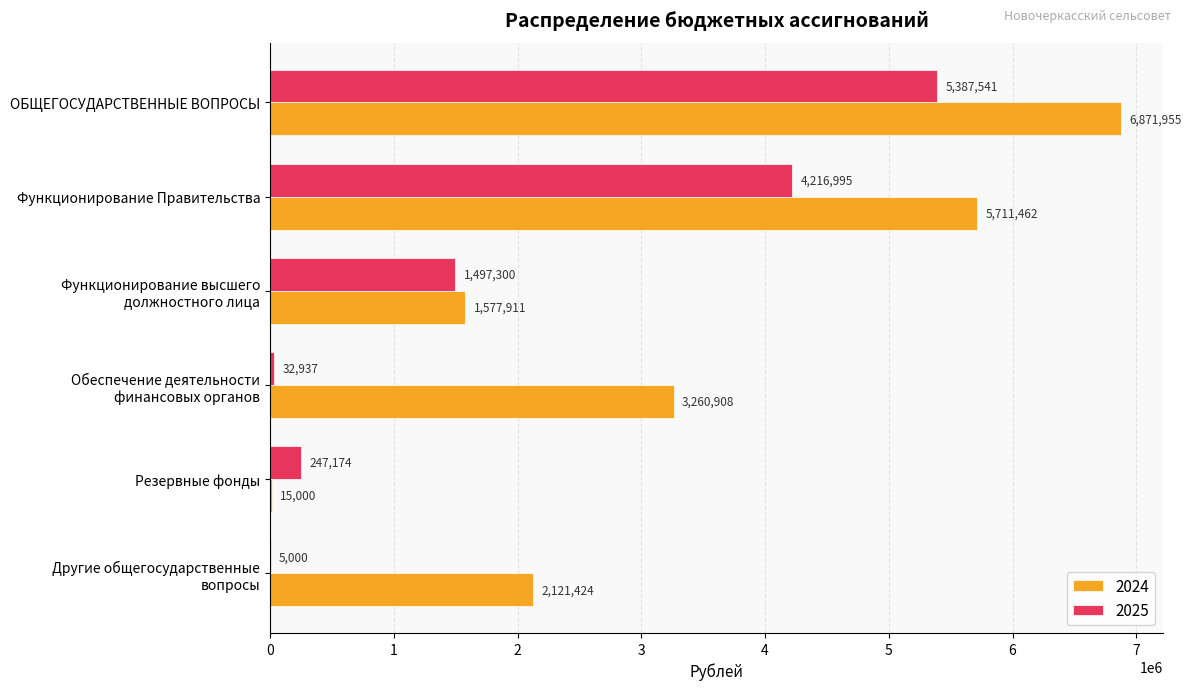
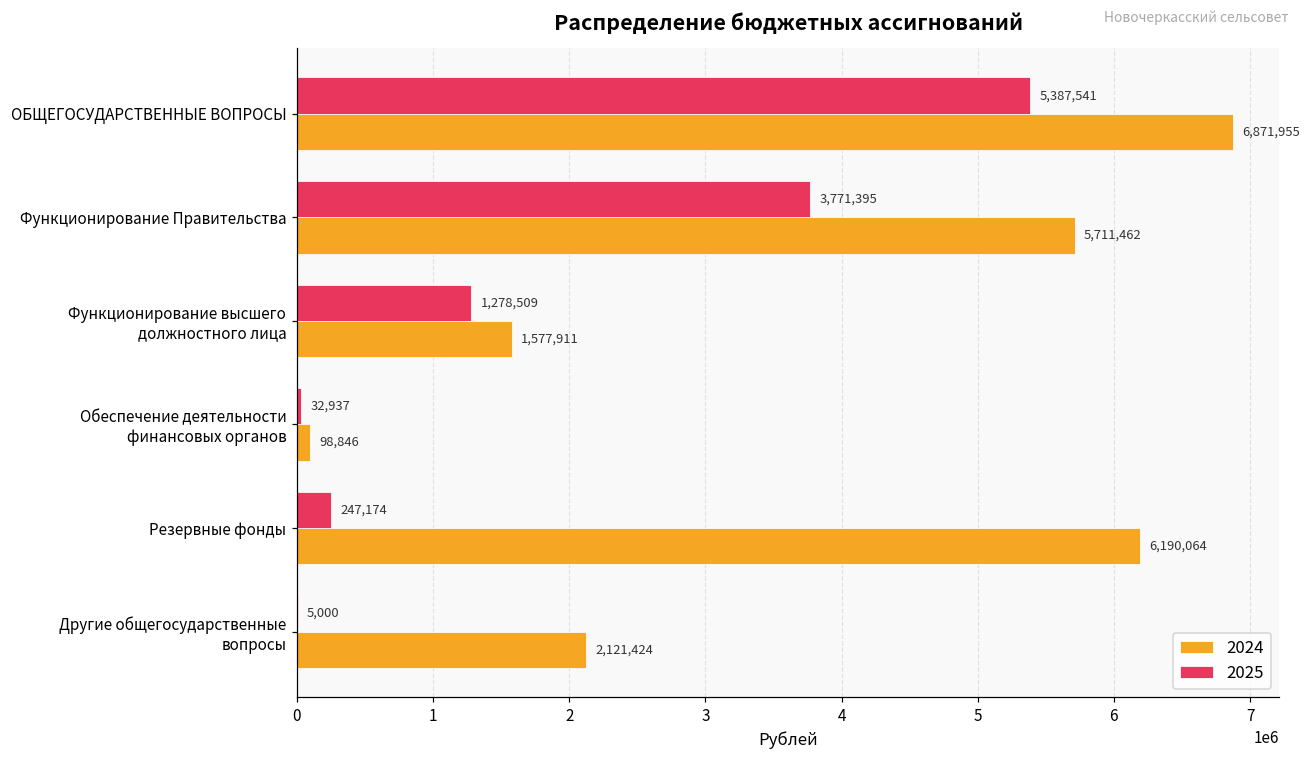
2025, Функционирование Правительства: 4,216,995 -> 3,771,395
2025, Функционирование высшего должностного лица: 1,497,300 -> 1,278,509
2024, Обеспечение деятельности финансовых органов: 3,260,908 -> 98,846
2024, Резервные фонды: 15,000 -> 6,190,064
